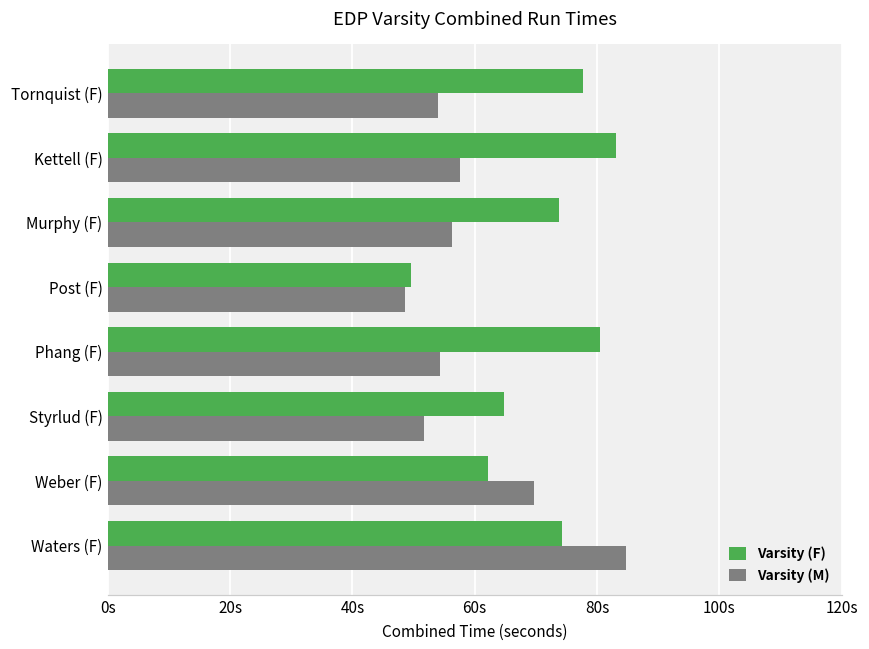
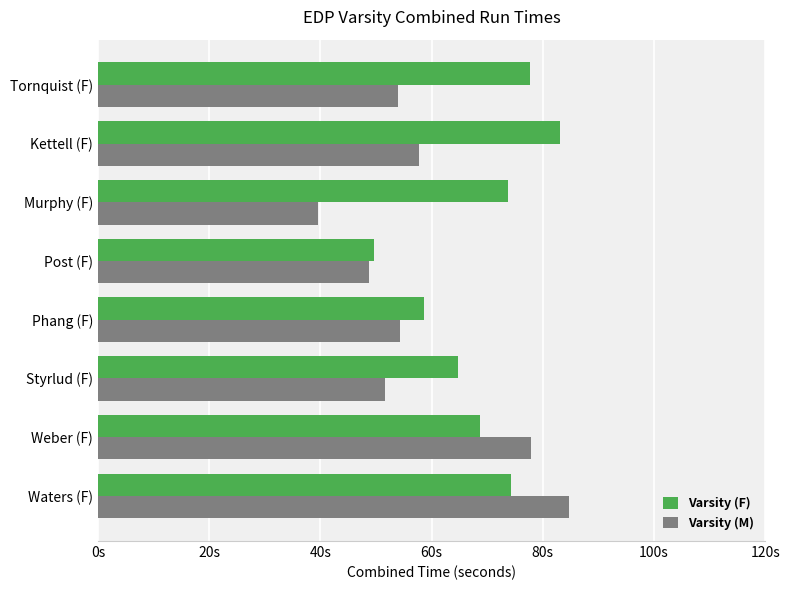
Varsity (M), Murphy (F): 56s -> 40s
Varsity (F), Phang (F): 81s -> 59s
Varsity (F), Weber (F): 62s -> 69s
Varsity (M), Weber (F): 70s -> 78s
